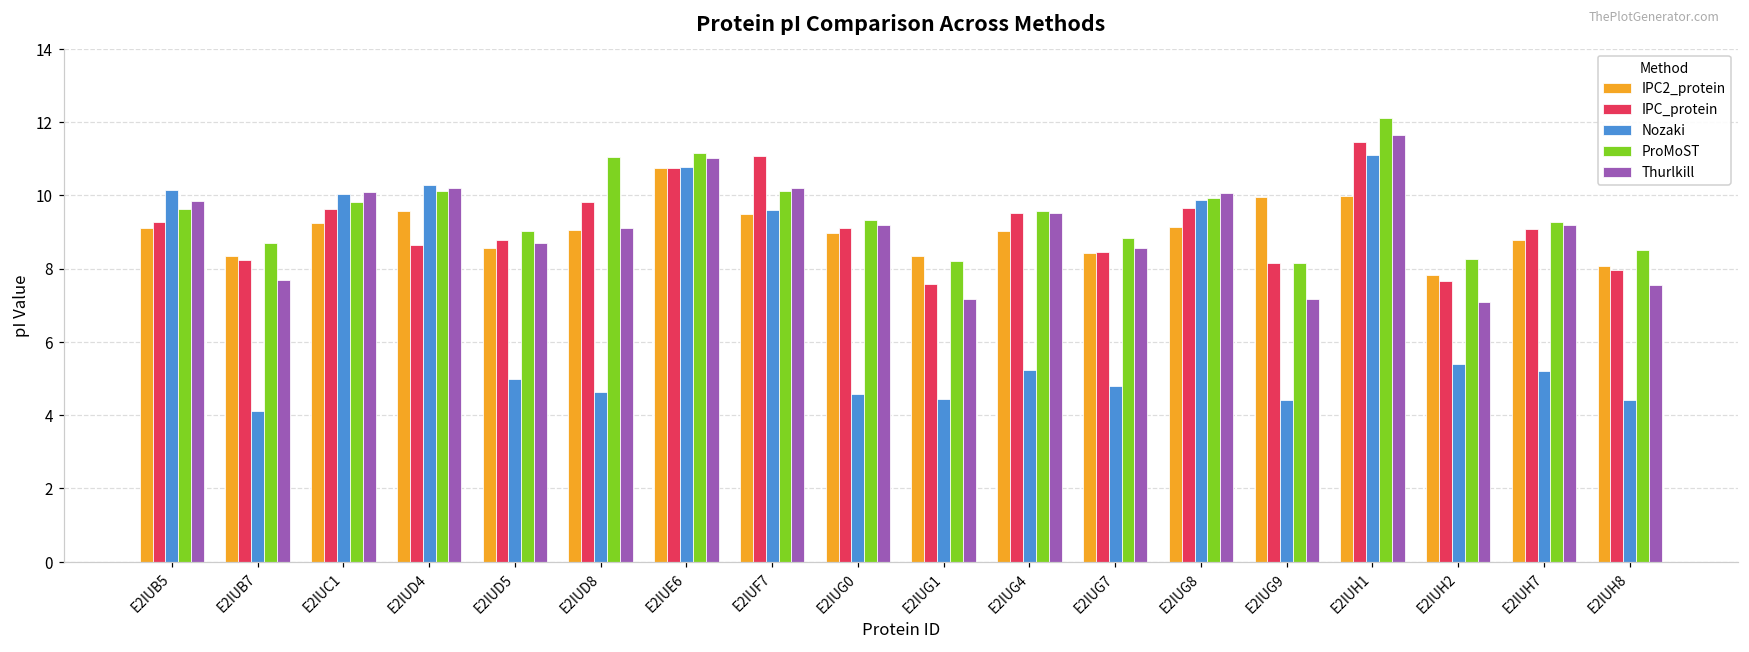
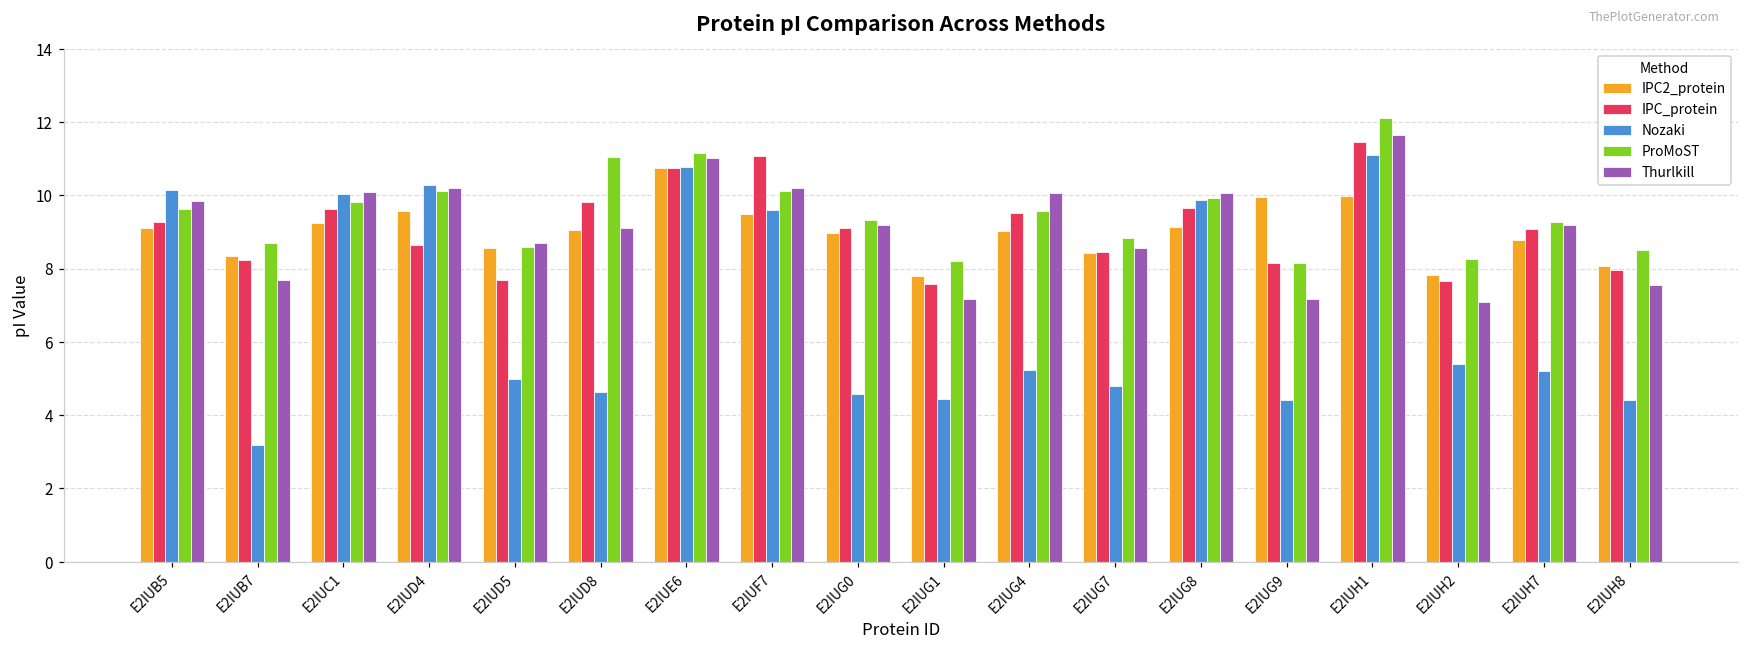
Nozaki, E2IUB7: 4.1 -> 3.2
IPC_protein, E2IUD5: 8.8 -> 7.7
ProMoST, E2IUD5: 9.0 -> 8.6
IPC2_protein, E2IUG1: 8.4 -> 7.8
Thurlkill, E2IUG4: 9.5 -> 10.1
